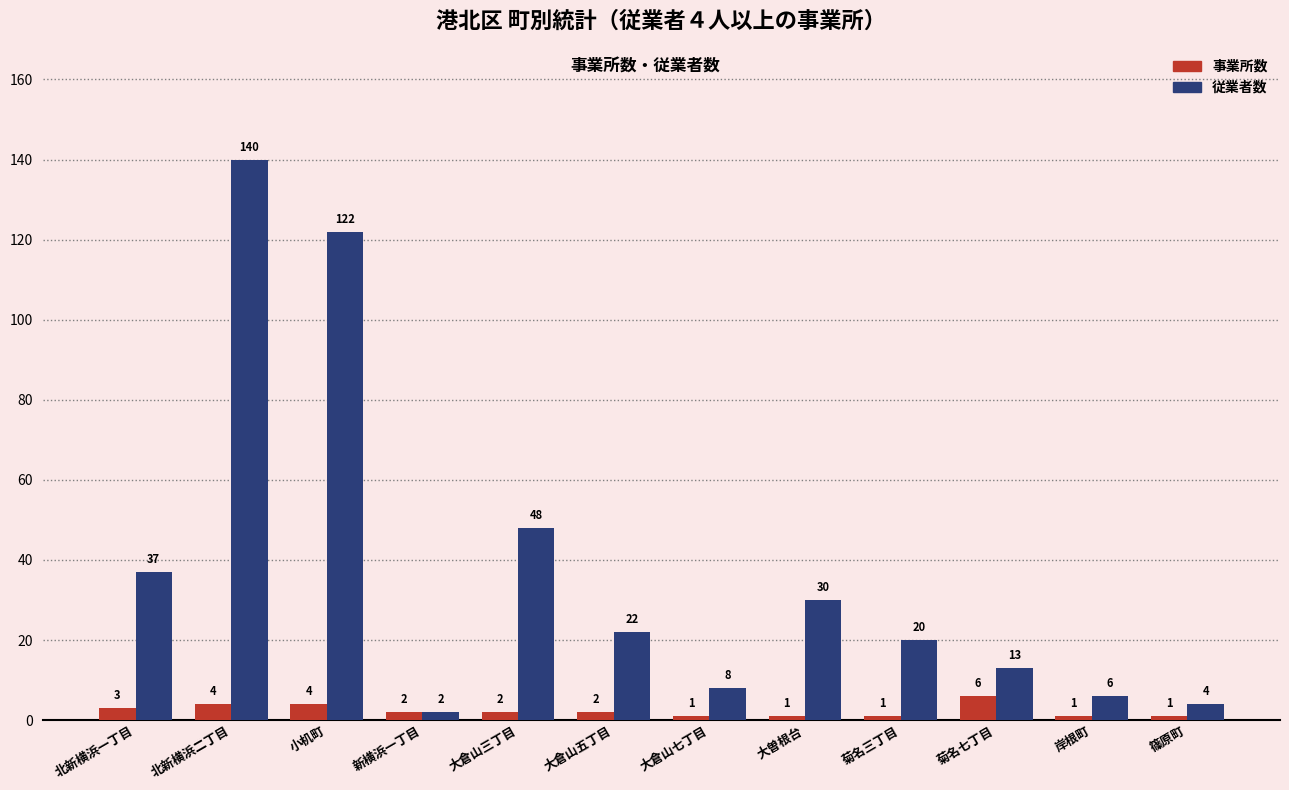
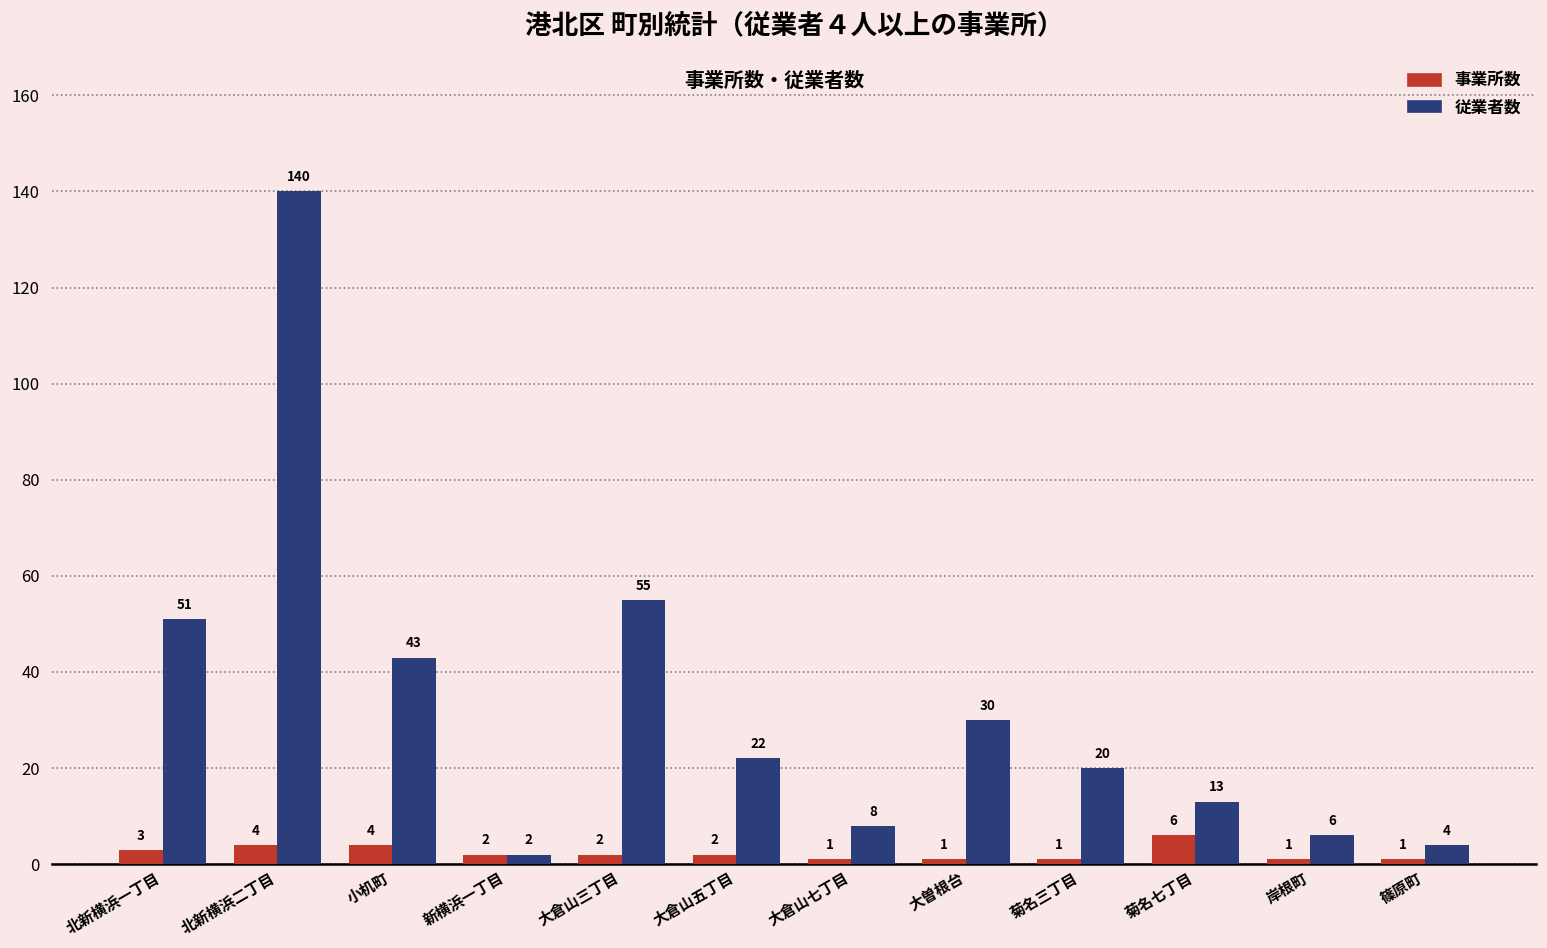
従業者数, 北新横浜一丁目: 37 -> 51
従業者数, 小机町: 122 -> 43
従業者数, 大倉山三丁目: 48 -> 55
